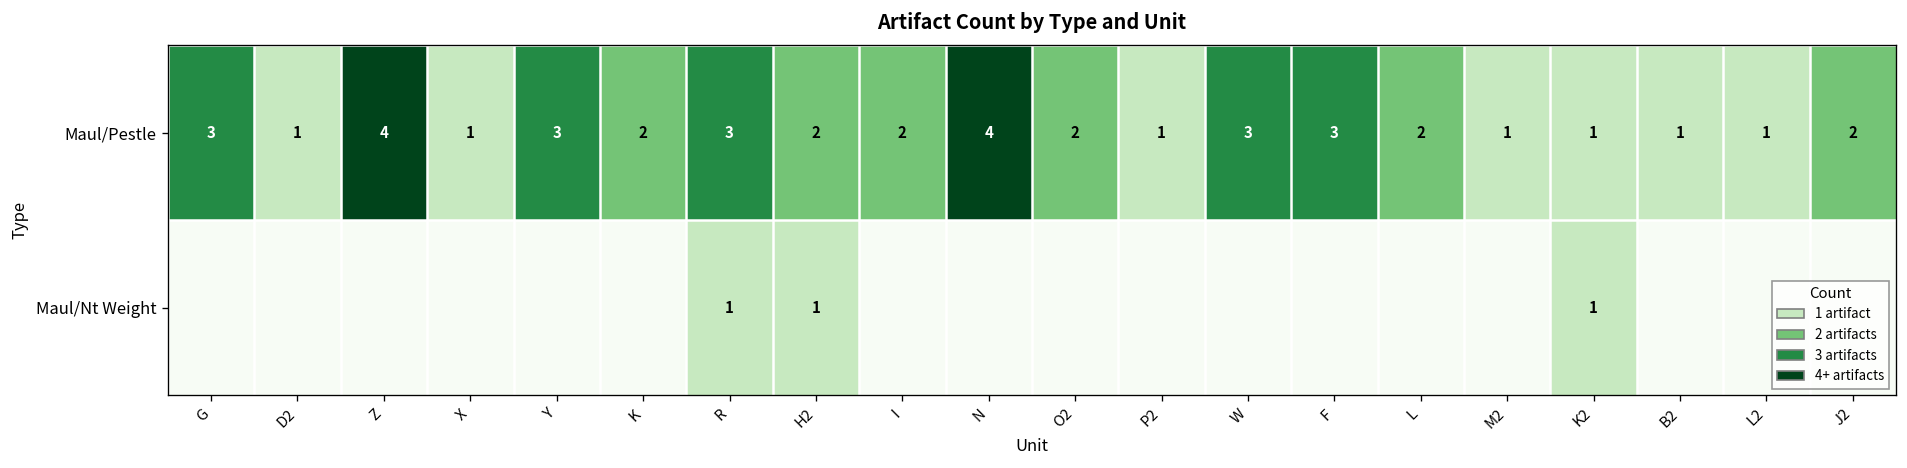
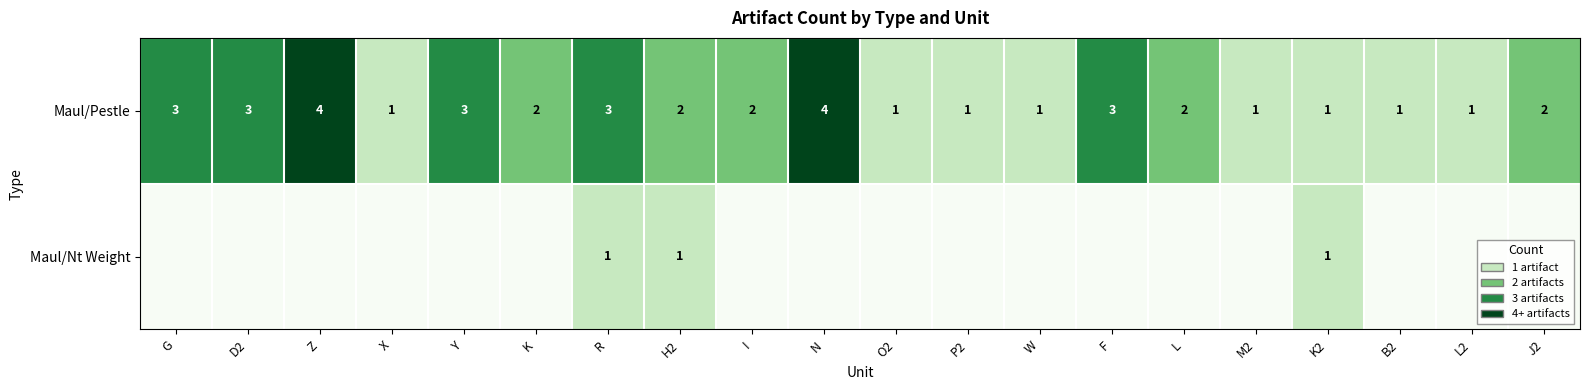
Maul/Pestle, D2: 1 -> 3
Maul/Pestle, O2: 2 -> 1
Maul/Pestle, W: 3 -> 1
